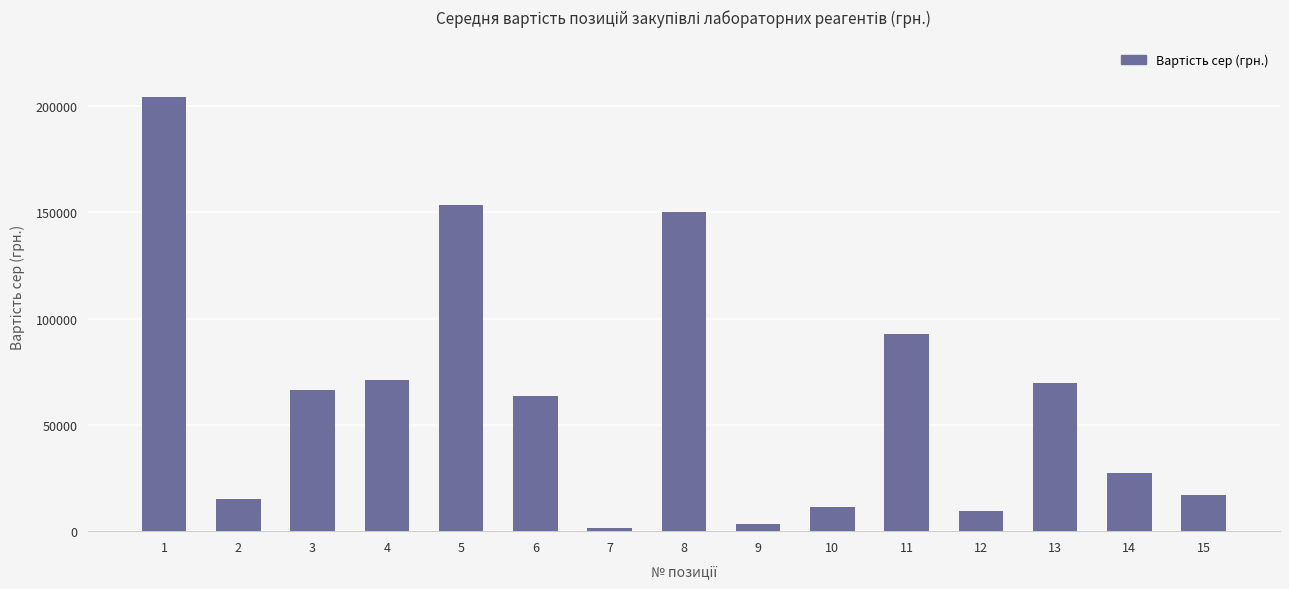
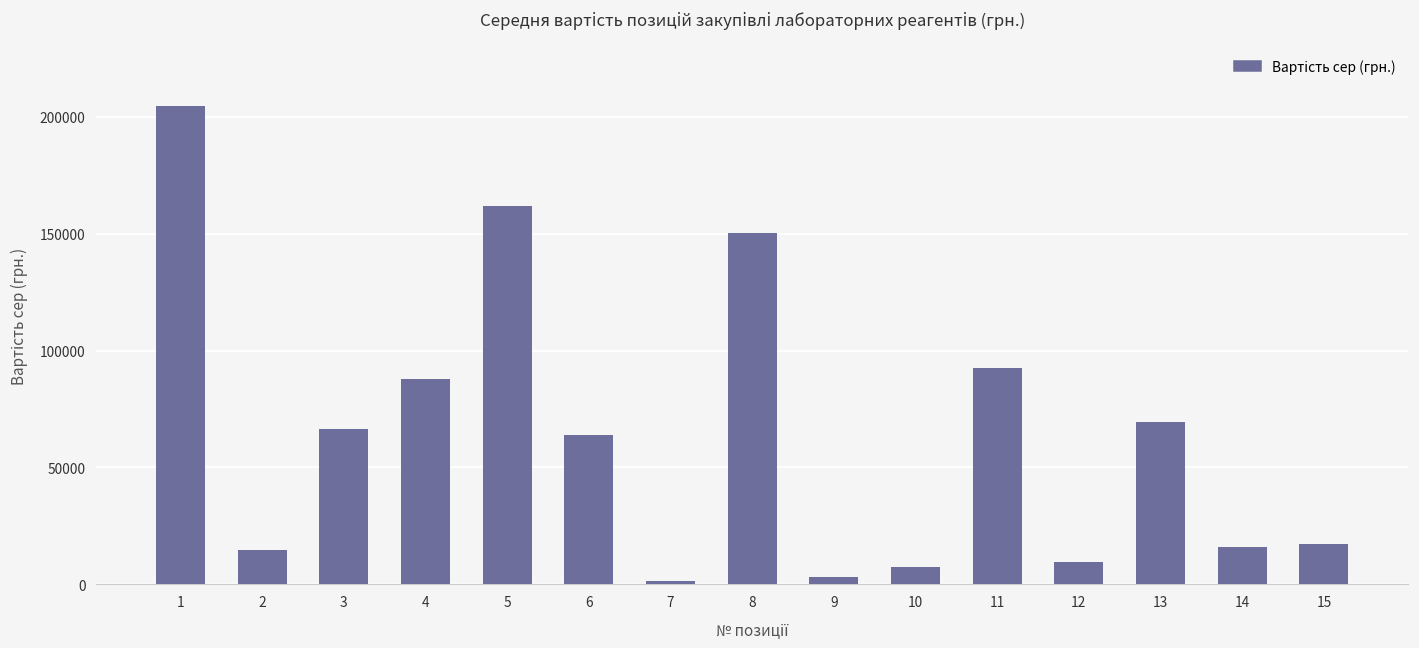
4: 71000 -> 88000
5: 153000 -> 162000
10: 11000 -> 7000
14: 27000 -> 16000
